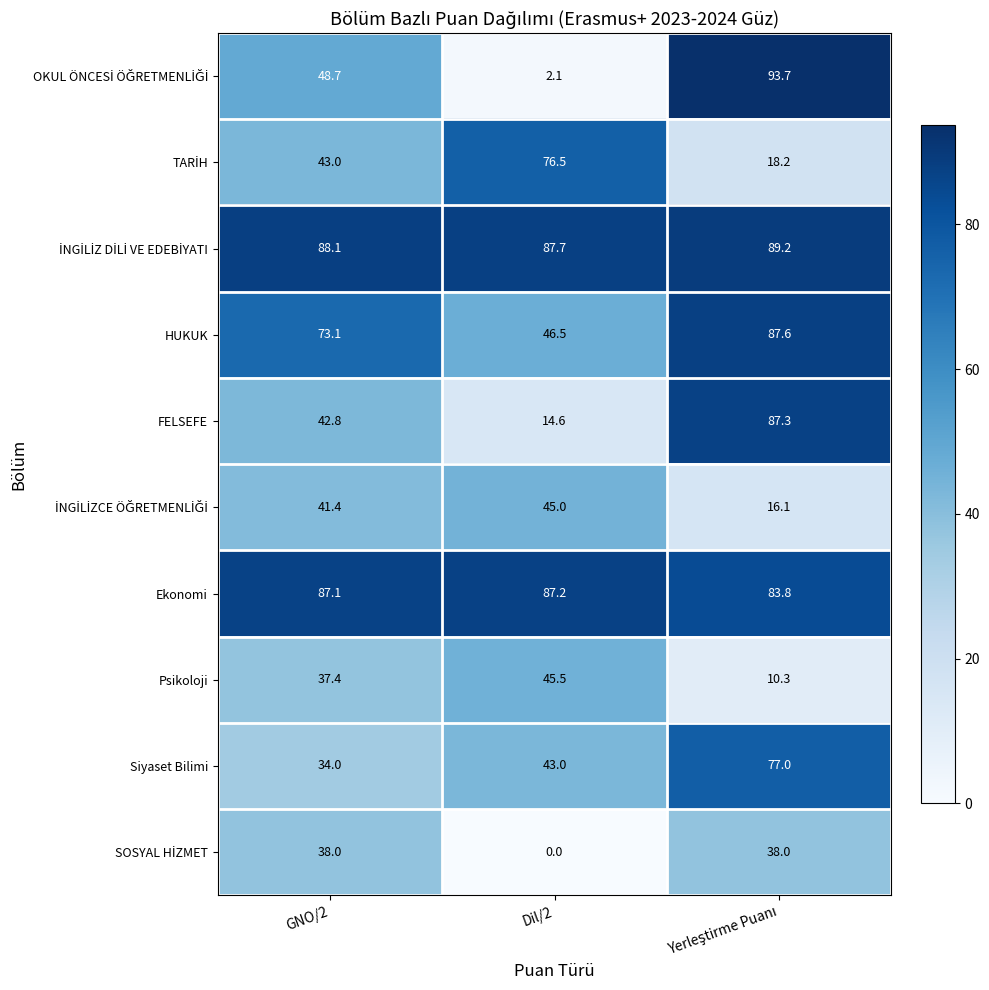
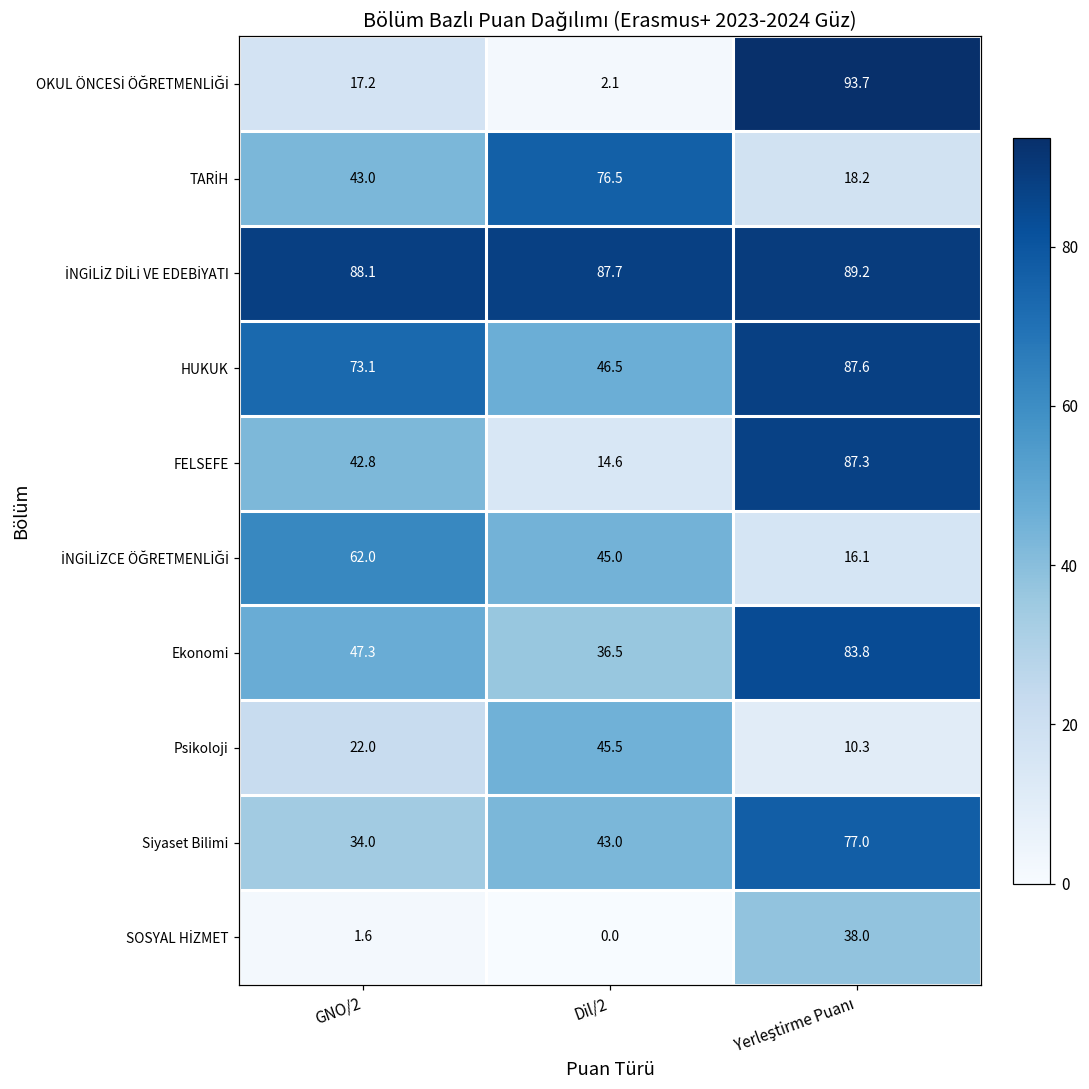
OKUL ÖNCESİ ÖĞRETMENLİĞİ, GNO/2: 48.7 -> 17.2
İNGİLİZCE ÖĞRETMENLİĞİ, GNO/2: 41.4 -> 62.0
Ekonomi, GNO/2: 87.1 -> 47.3
Ekonomi, Dil/2: 87.2 -> 36.5
Psikoloji, GNO/2: 37.4 -> 22.0
SOSYAL HİZMET, GNO/2: 38.0 -> 1.6
